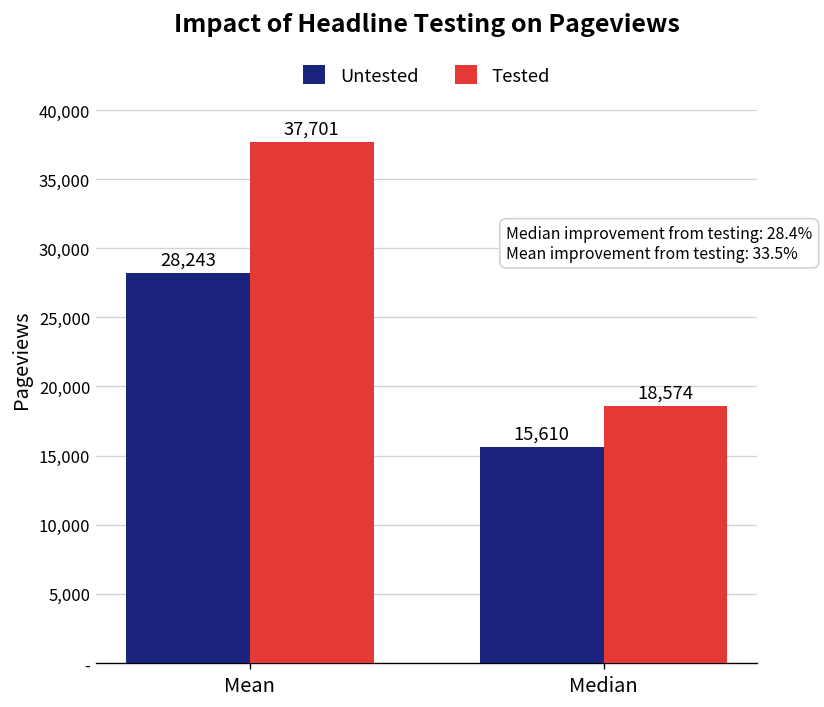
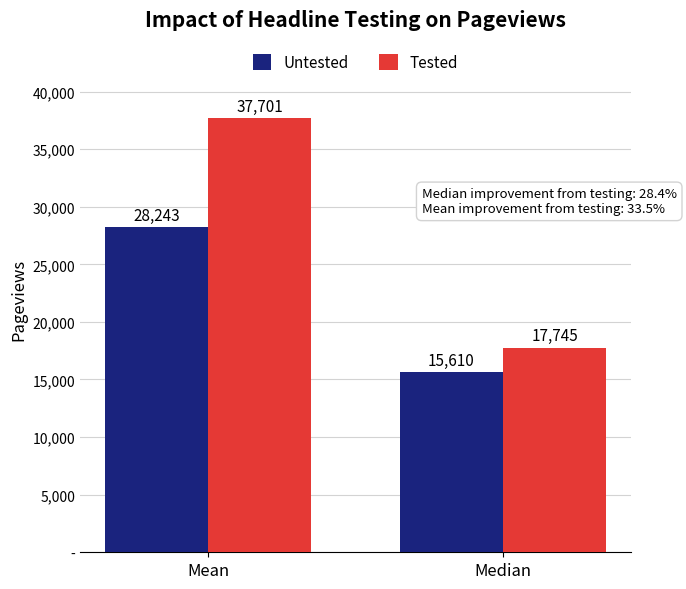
Tested, Median: 18,574 -> 17,745
